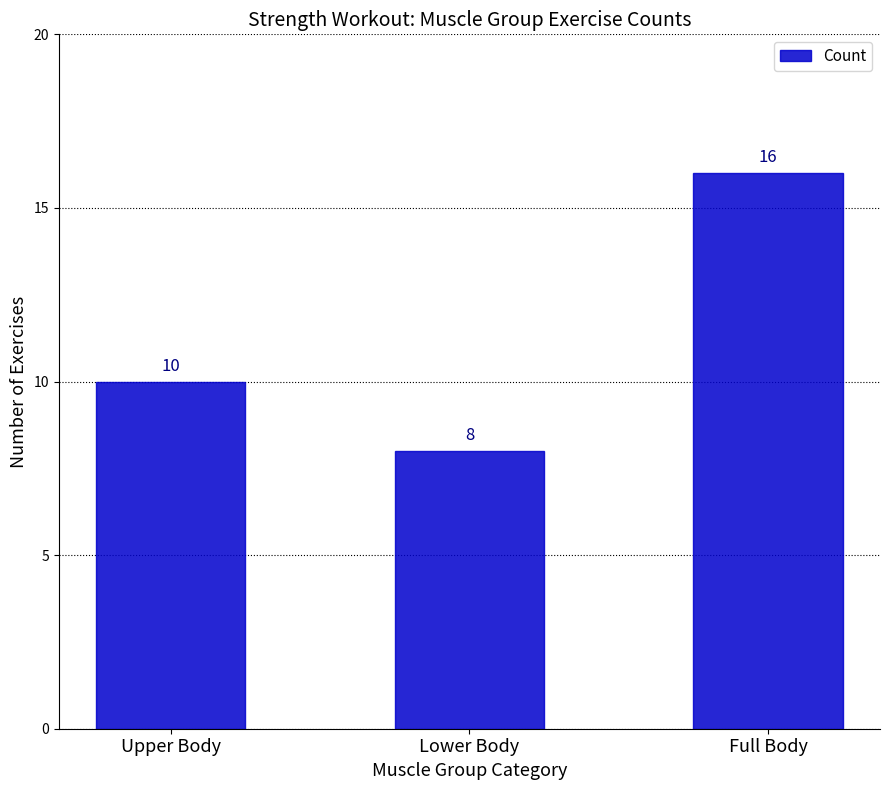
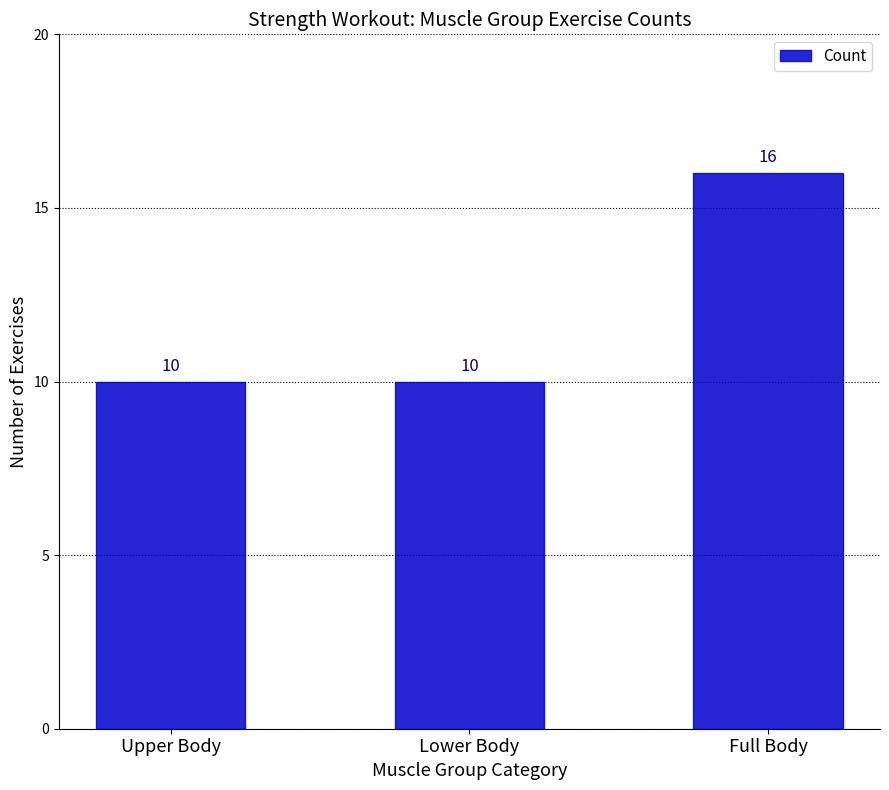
Lower Body: 8 -> 10
